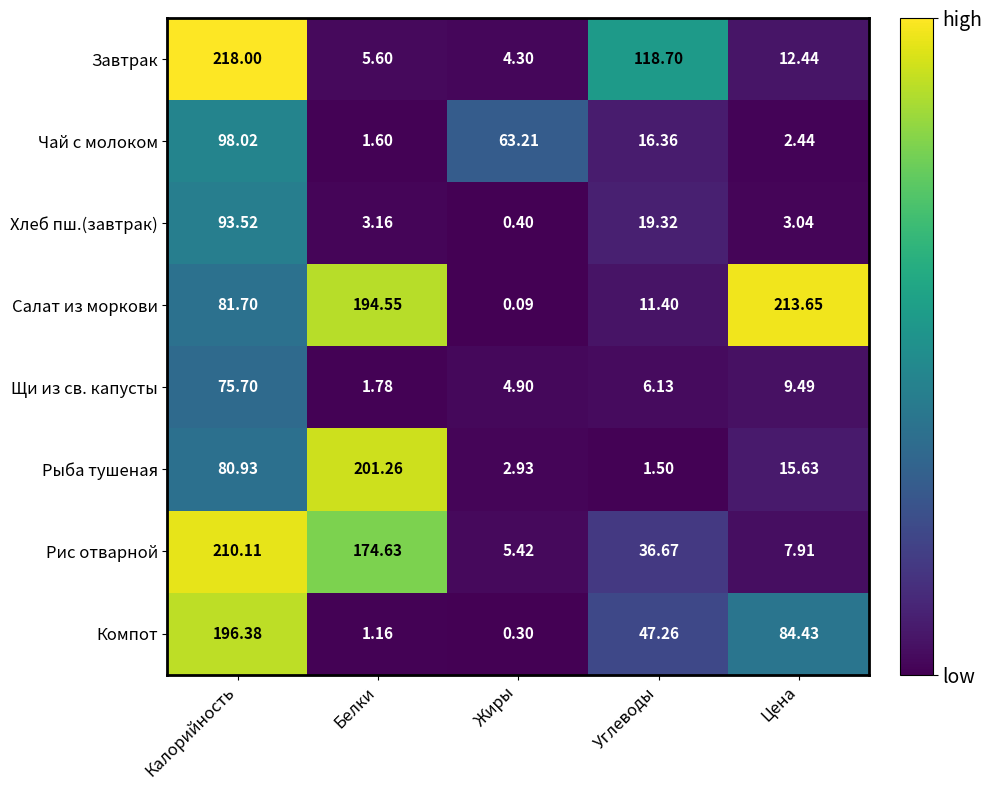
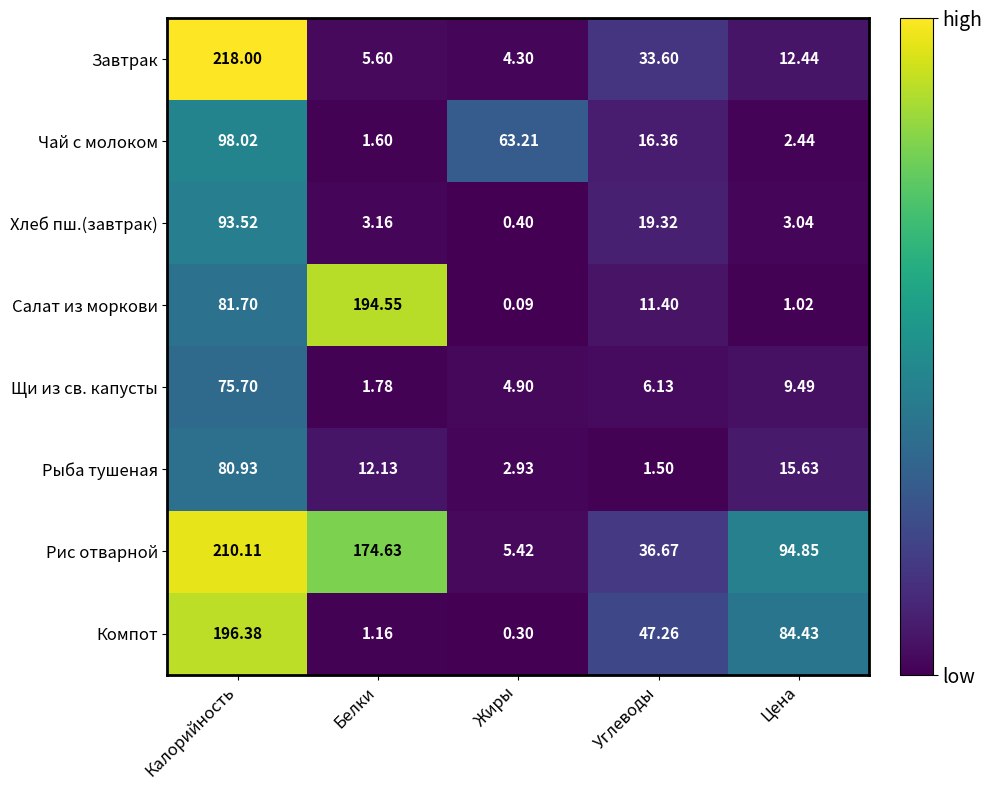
Завтрак, Углеводы: 118.70 -> 33.60
Салат из моркови, Цена: 213.65 -> 1.02
Рыба тушеная, Белки: 201.26 -> 12.13
Рис отварной, Цена: 7.91 -> 94.85
